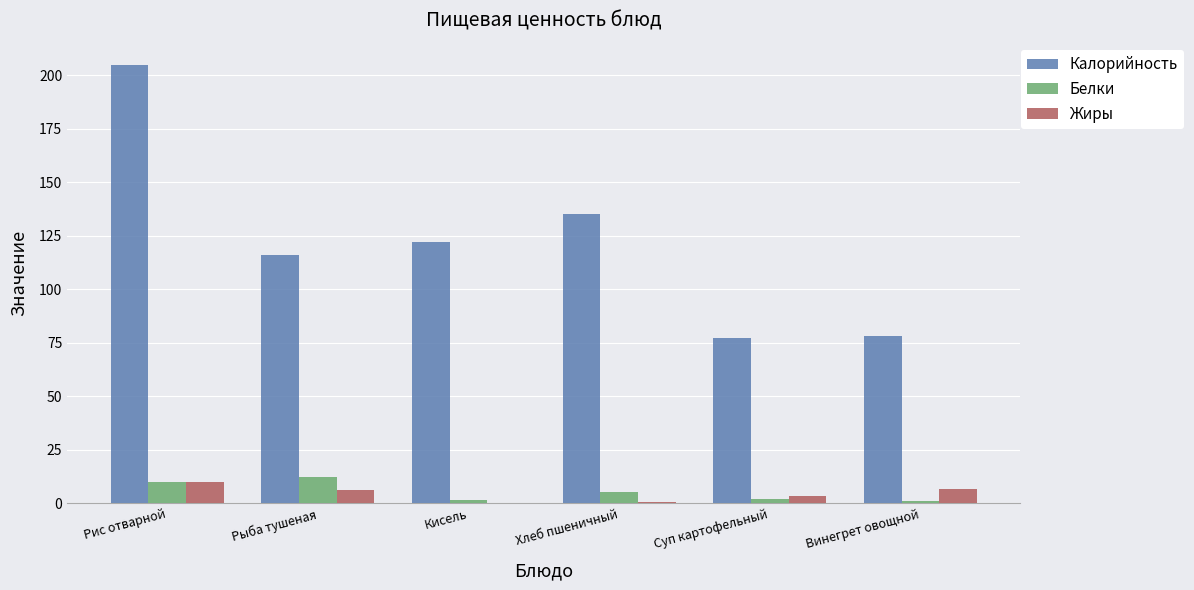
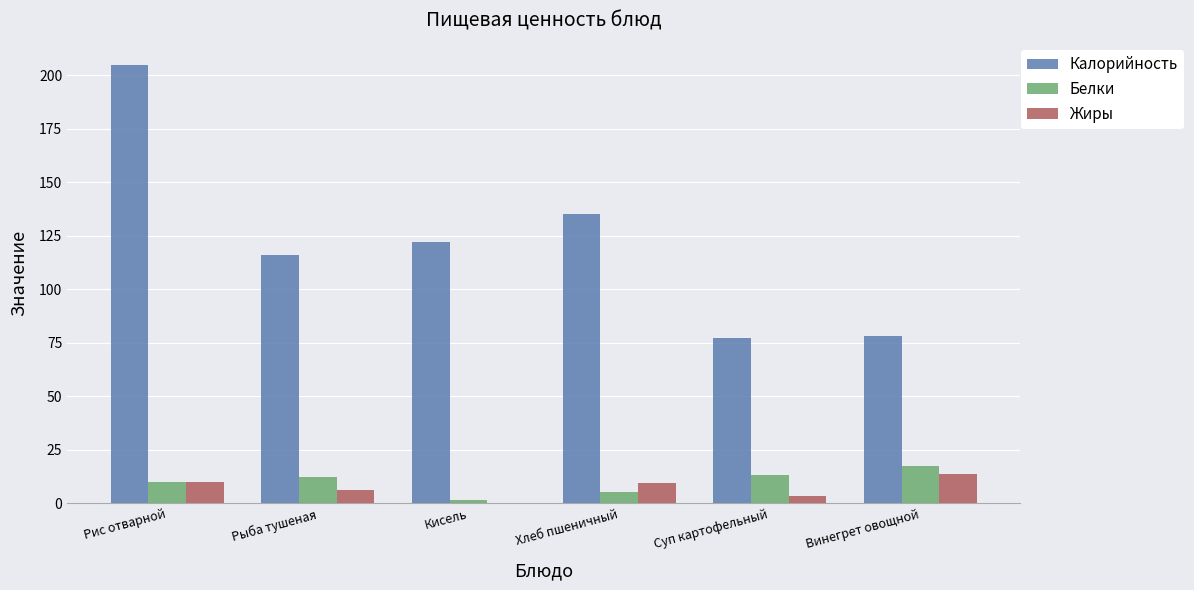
Жиры, Хлеб пшеничный: 1 -> 9
Белки, Суп картофельный: 2 -> 13
Белки, Винегрет овощной: 1 -> 17
Жиры, Винегрет овощной: 6 -> 14
